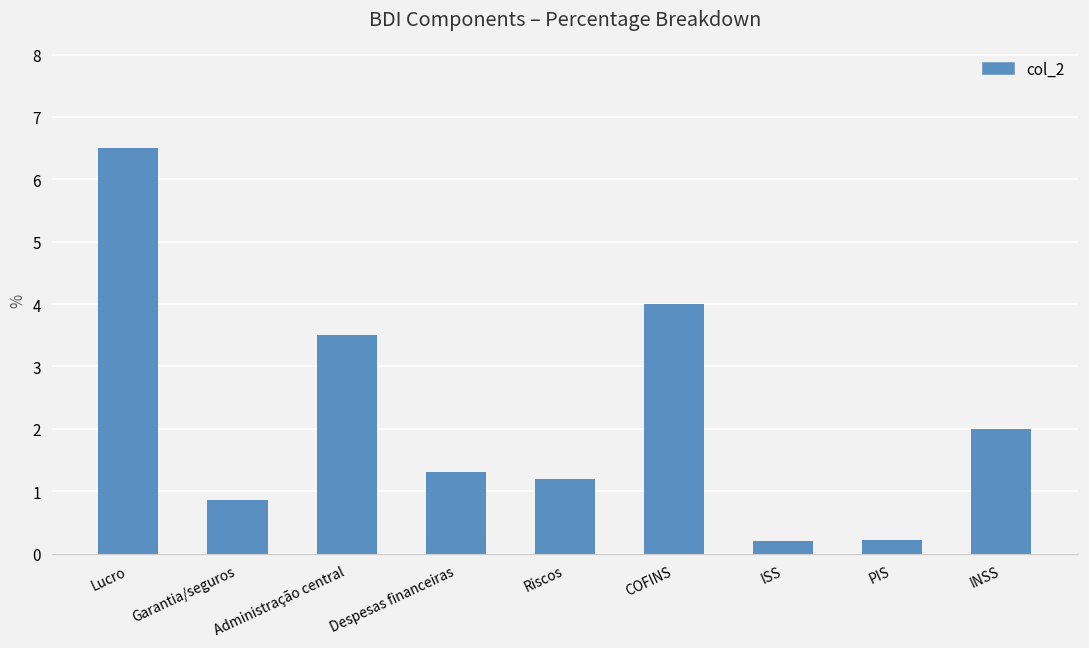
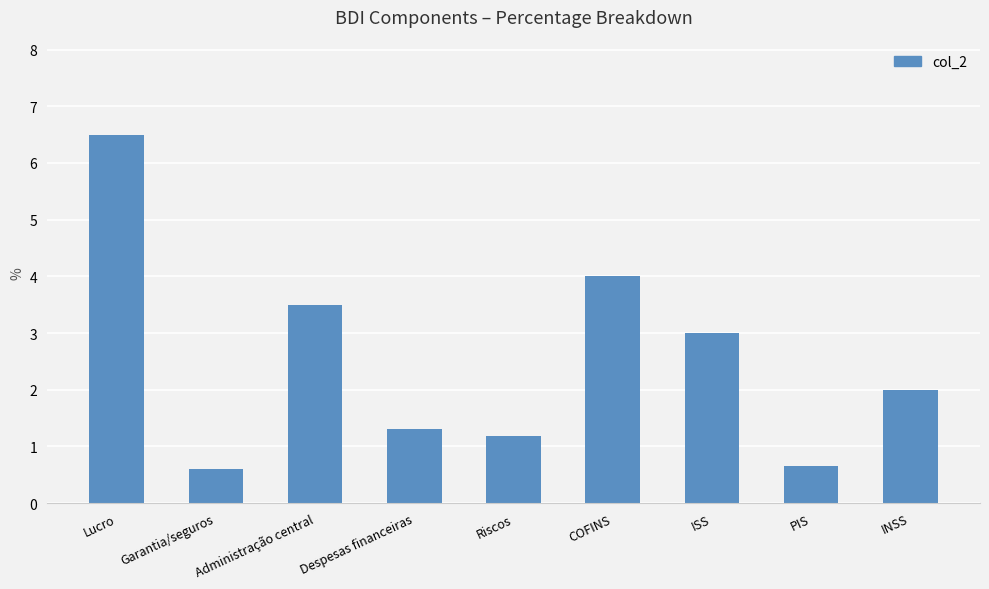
Garantia/seguros: 0.9 -> 0.6
ISS: 0.2 -> 3.0
PIS: 0.2 -> 0.7
